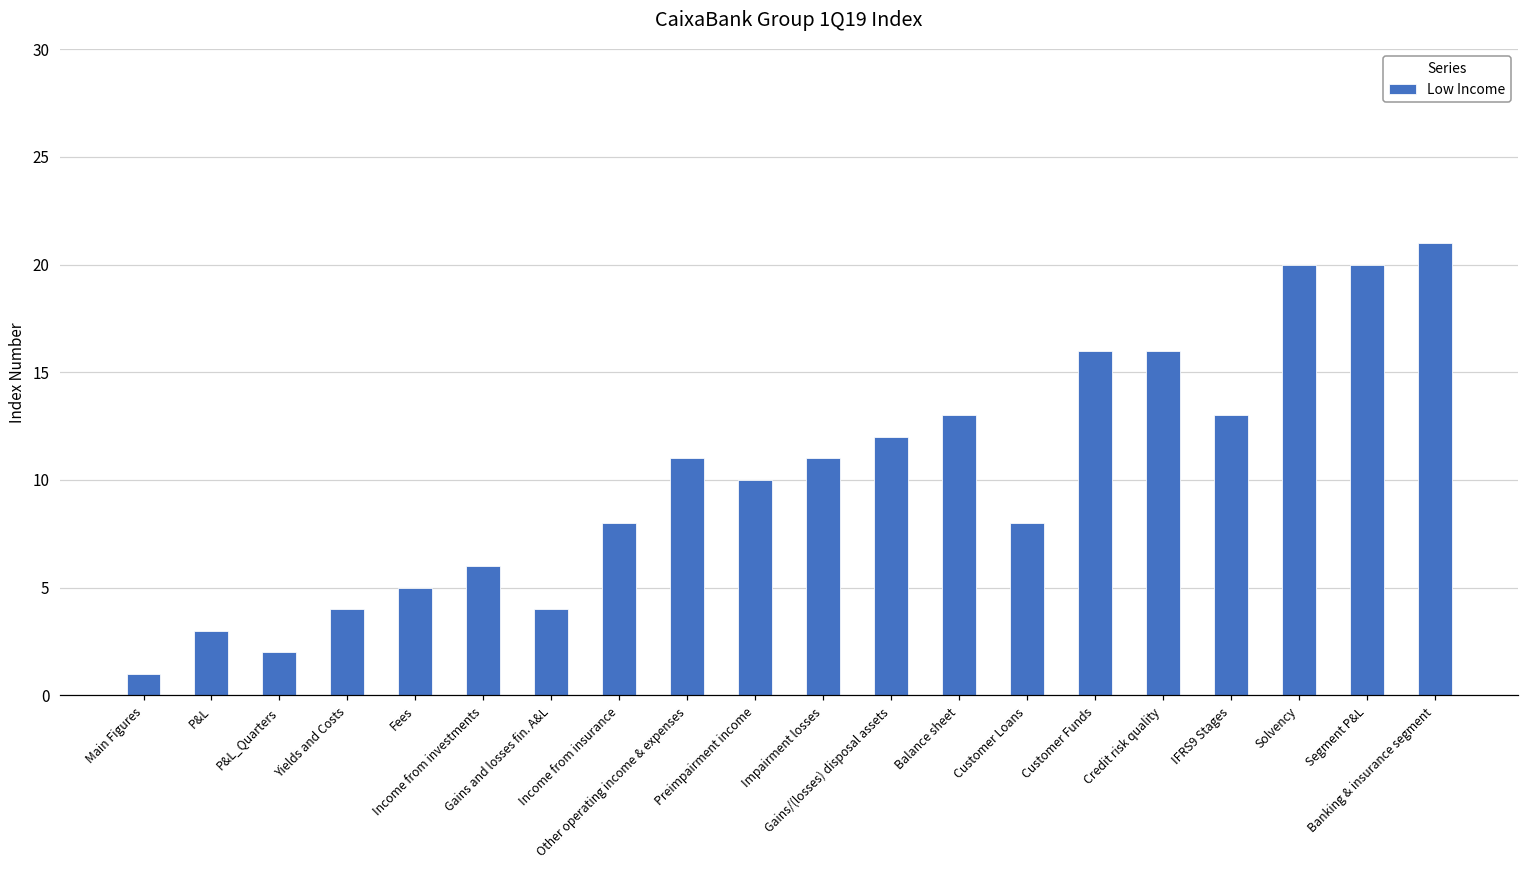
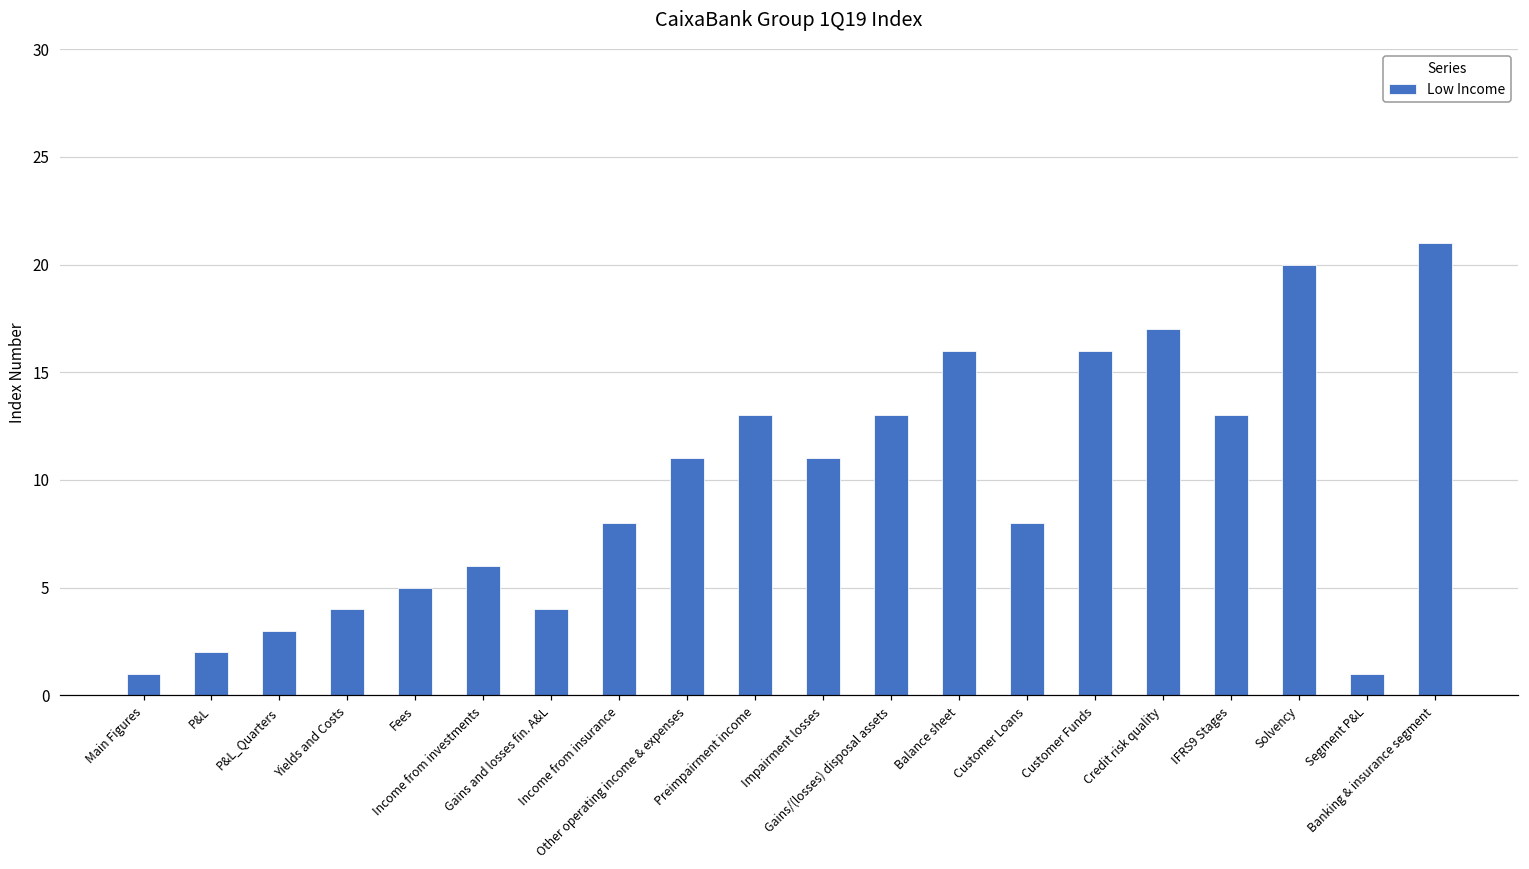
P&L: 3 -> 2
P&L_Quarters: 2 -> 3
Preimpairment income: 10 -> 13
Gains/(losses) disposal assets: 12 -> 13
Balance sheet: 13 -> 16
Credit risk quality: 16 -> 17
Segment P&L: 20 -> 1
